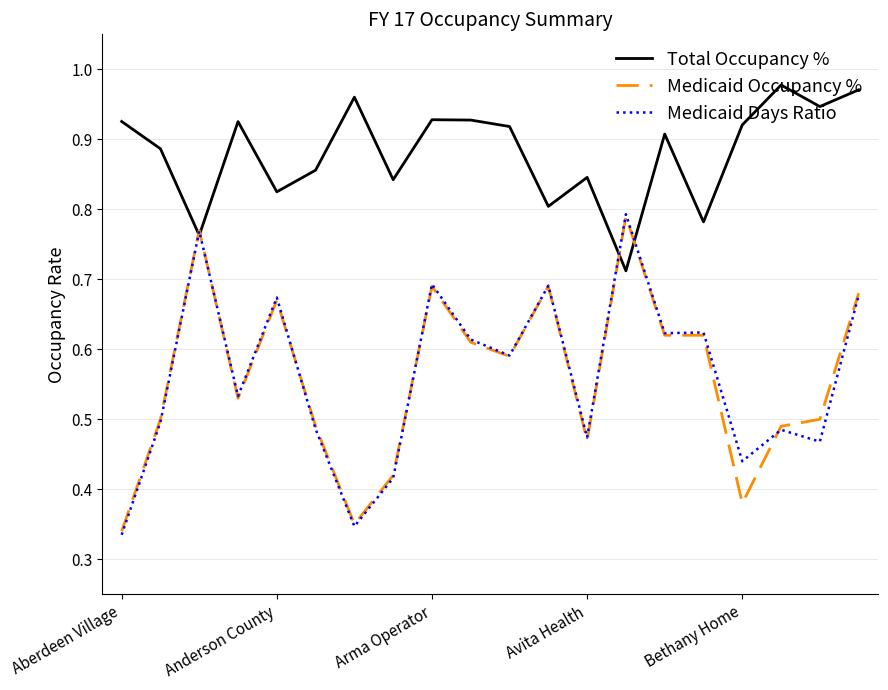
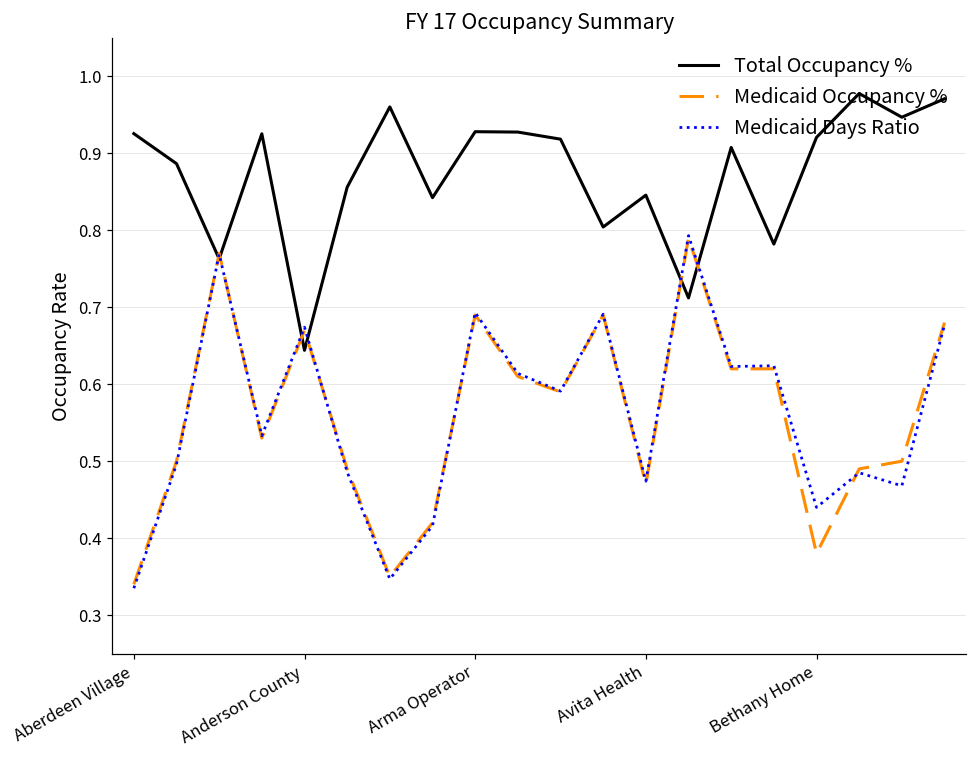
Total Occupancy %, Anderson County: 0.83 -> 0.64
